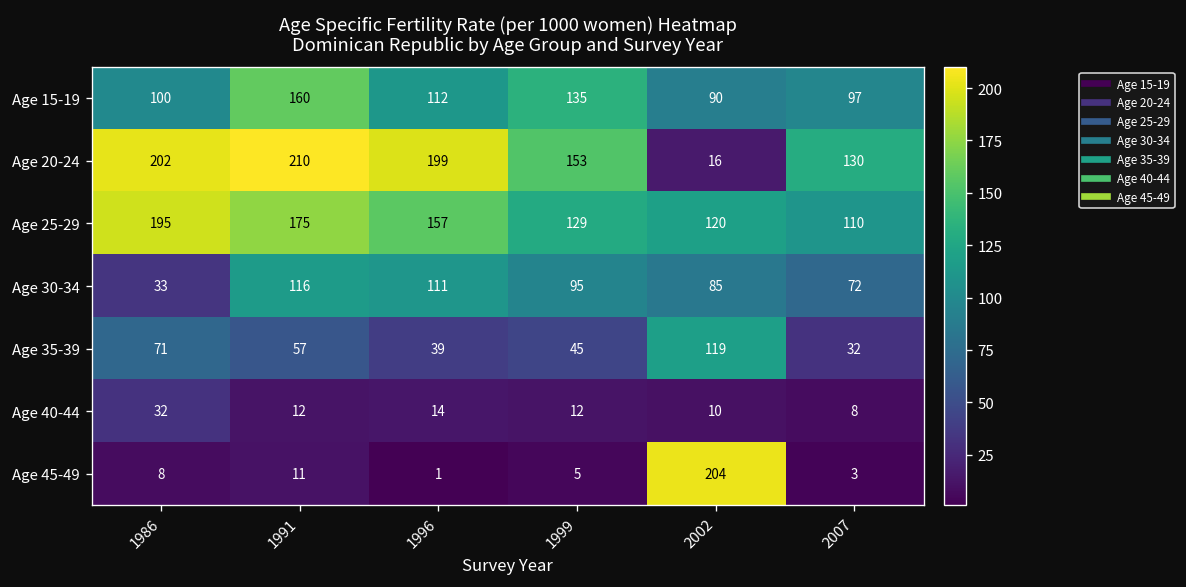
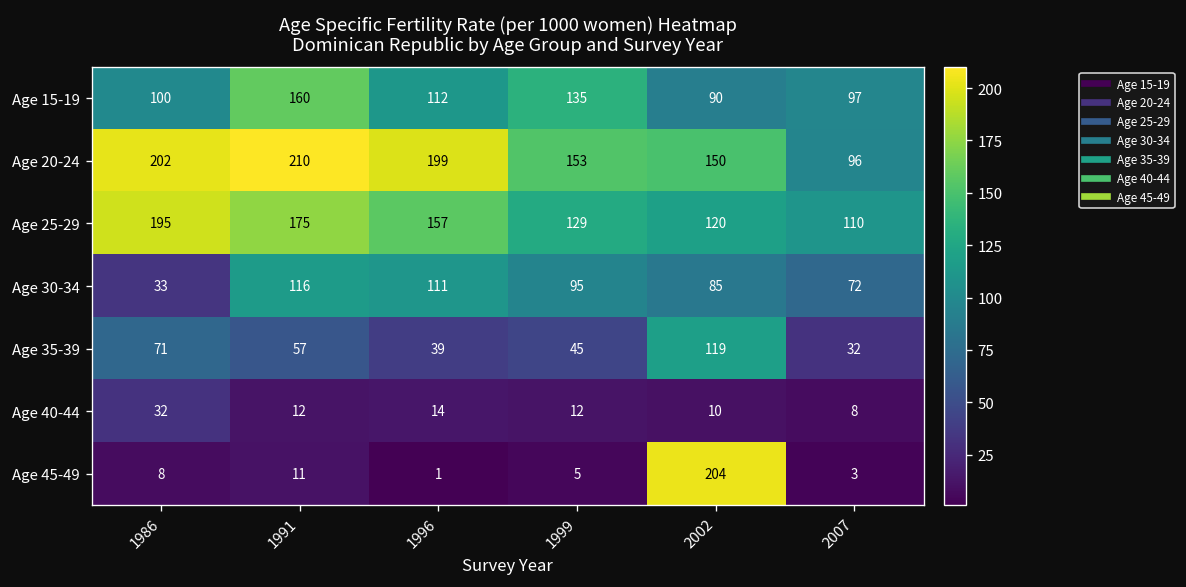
Age 20-24, 2002: 16 -> 150
Age 20-24, 2007: 130 -> 96
